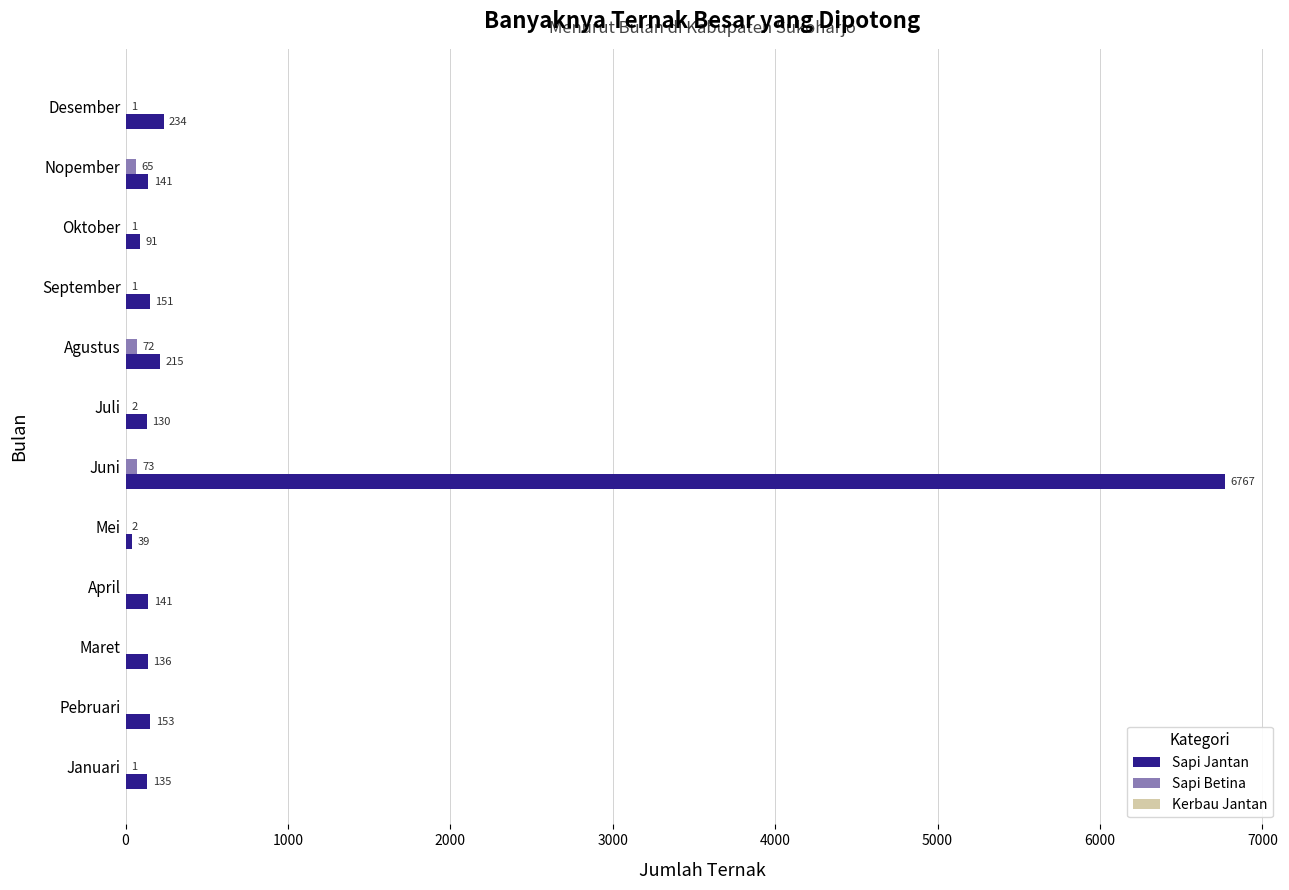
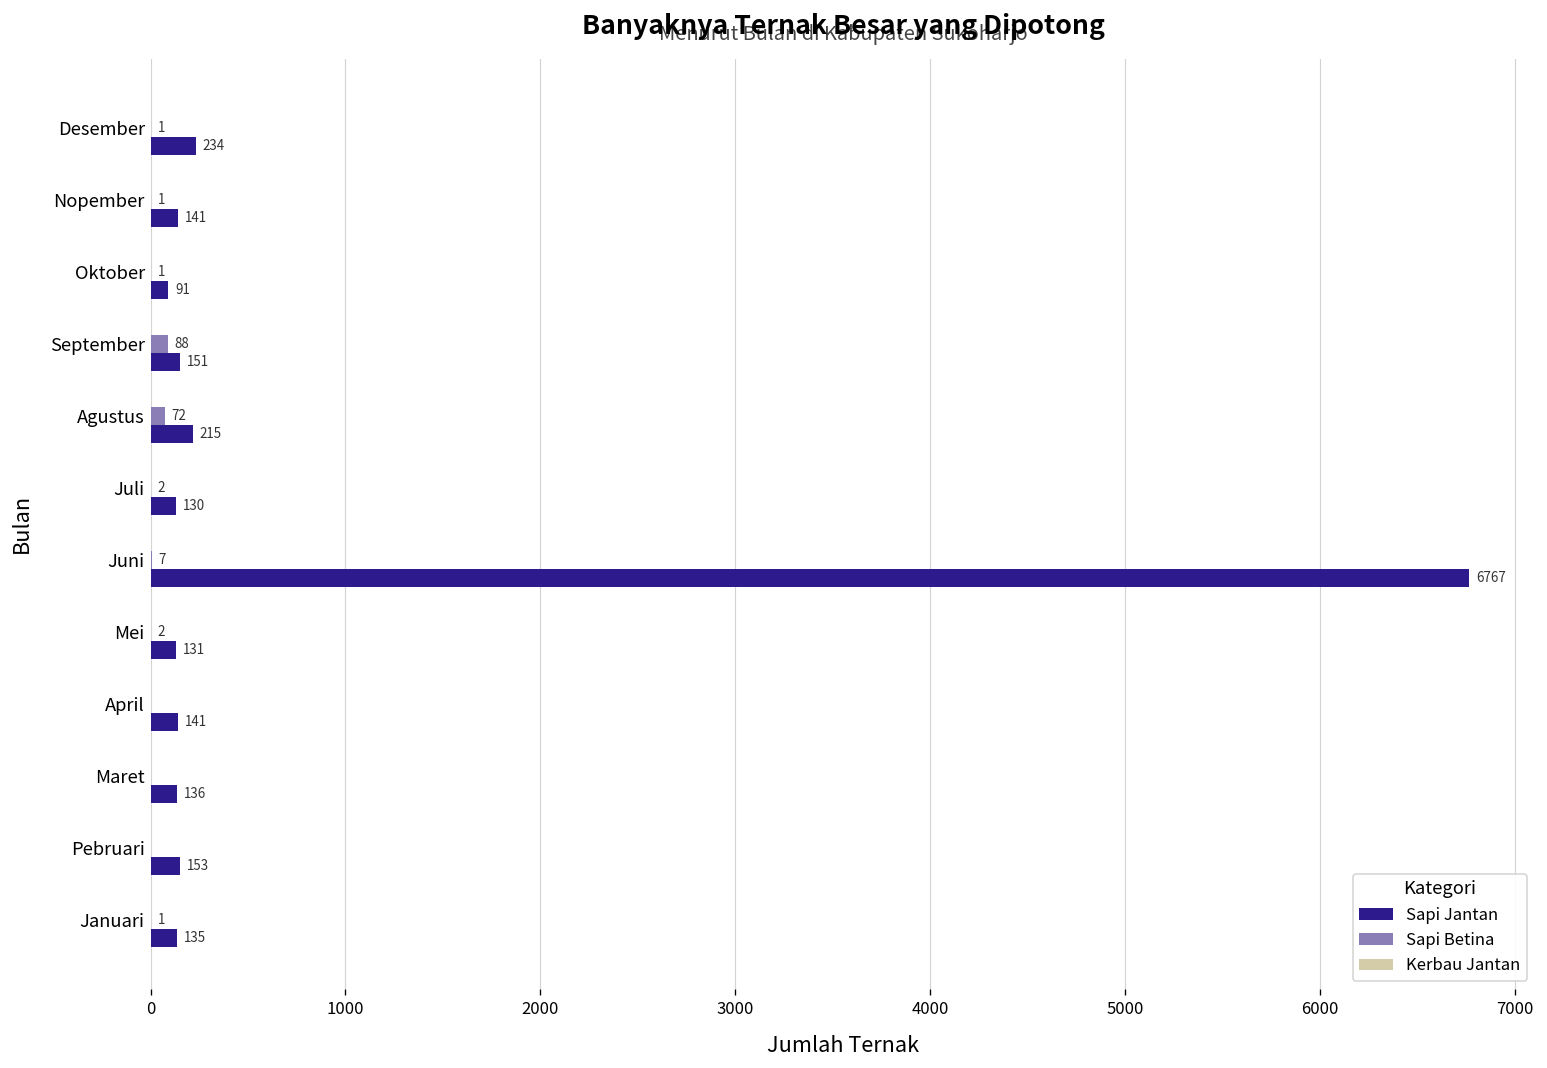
Sapi Betina, Nopember: 65 -> 1
Sapi Betina, September: 1 -> 88
Sapi Betina, Juni: 73 -> 7
Sapi Jantan, Mei: 39 -> 131
